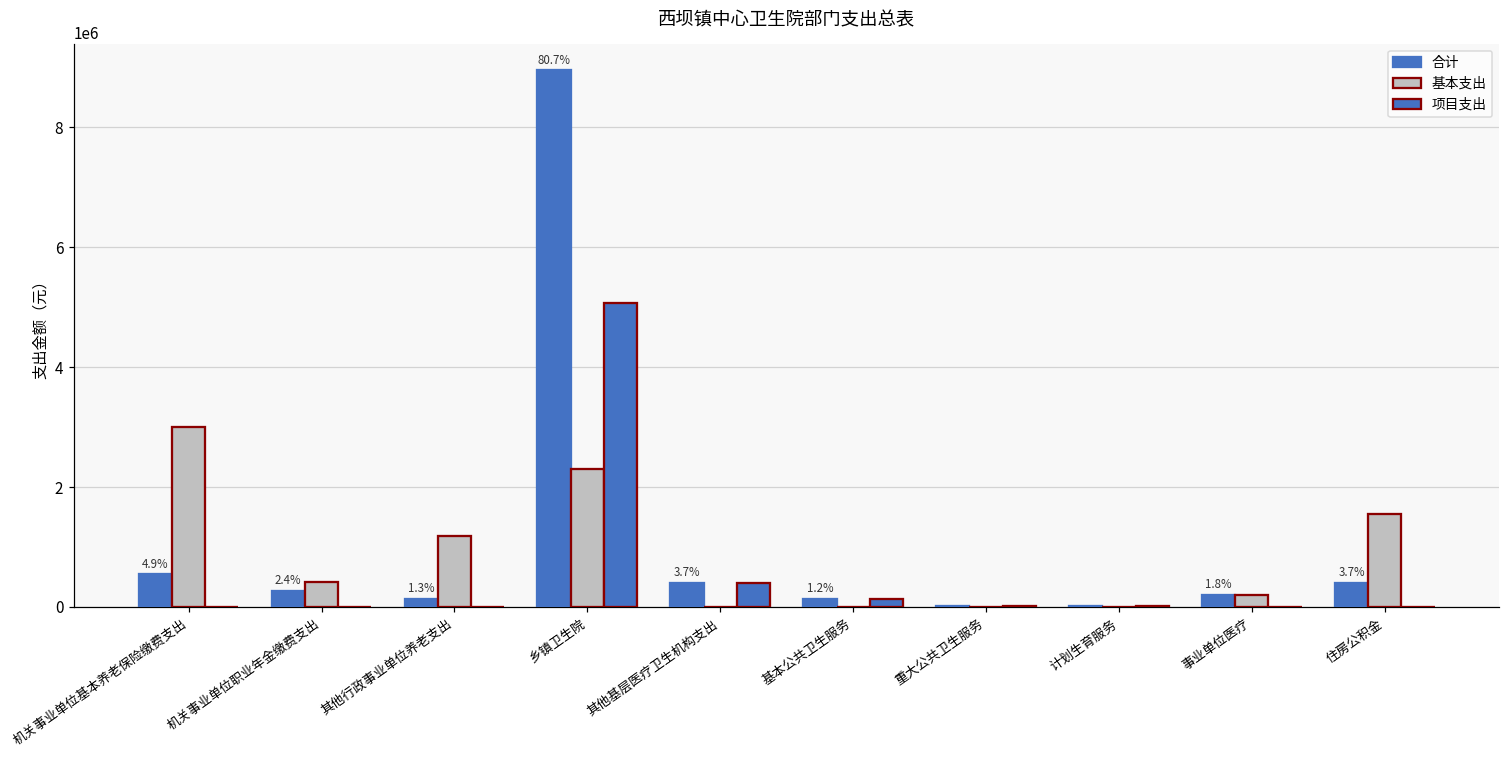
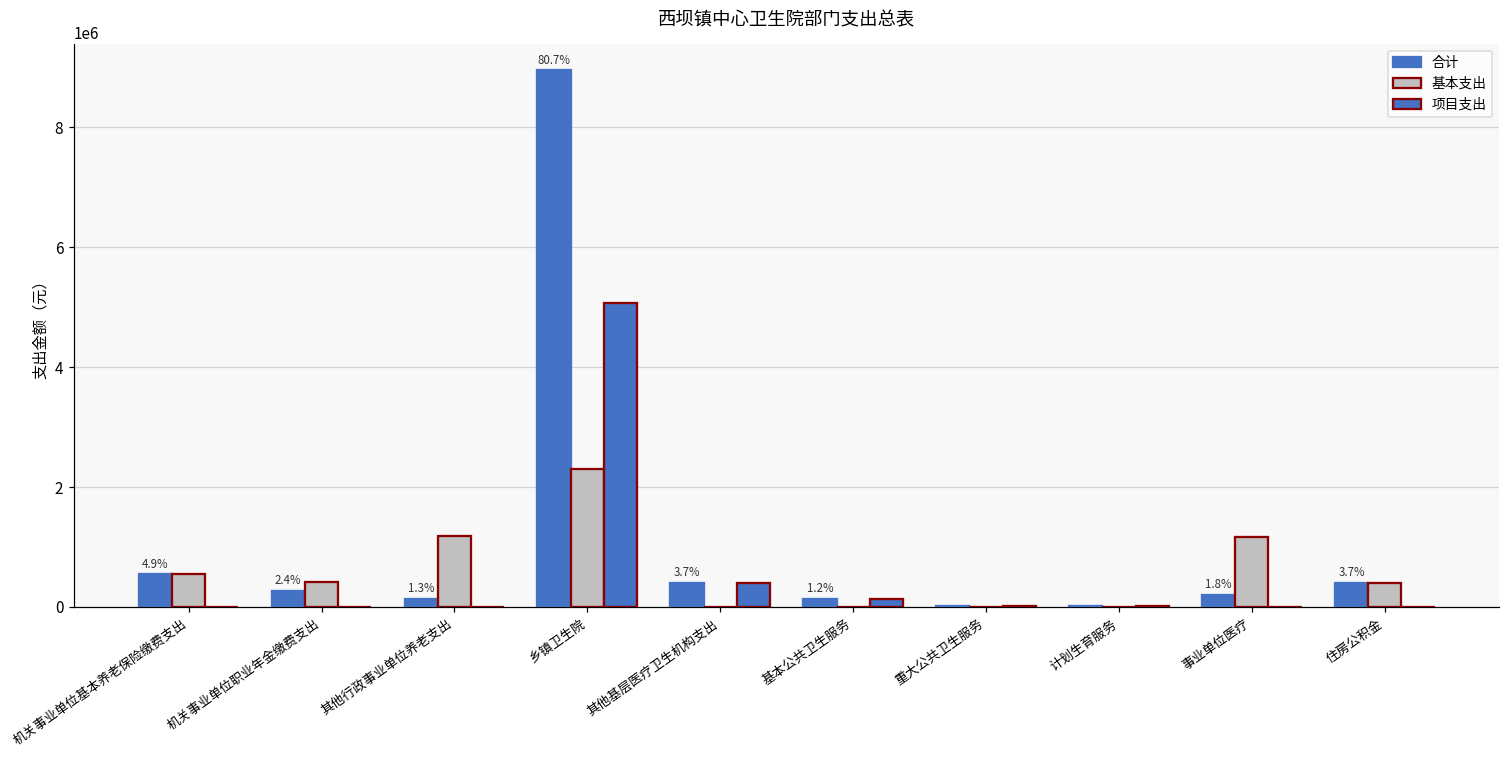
基本支出, 机关事业单位基本养老保险缴费支出: 3000000 -> 500000
基本支出, 事业单位医疗: 200000 -> 1200000
基本支出, 住房公积金: 1600000 -> 400000
